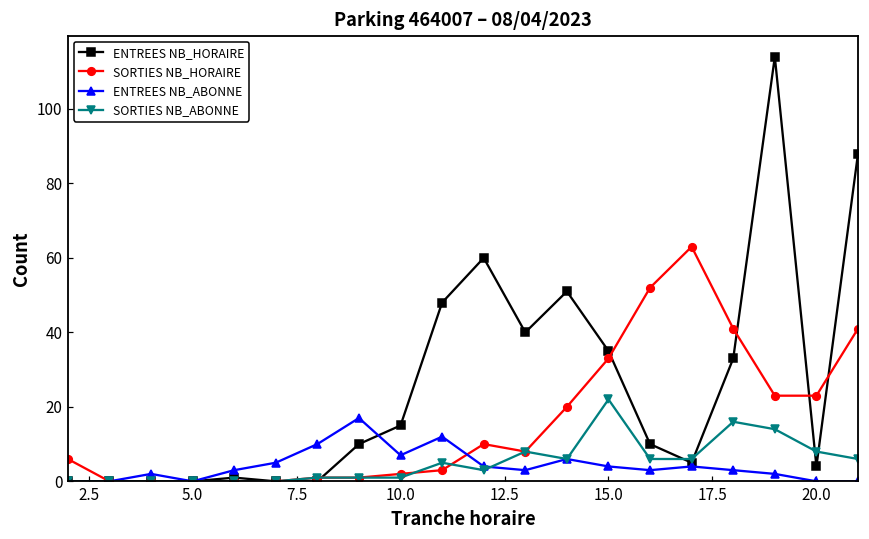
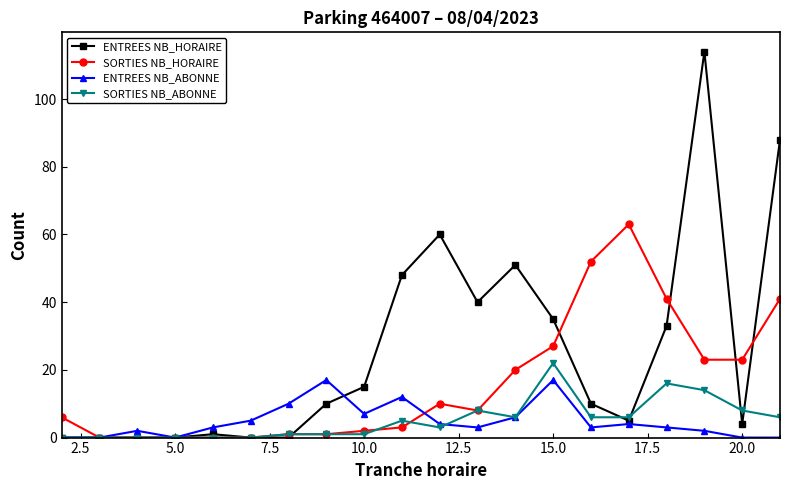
SORTIES NB_HORAIRE, 15.0: 33 -> 27
ENTREES NB_ABONNE, 15.0: 4 -> 17
